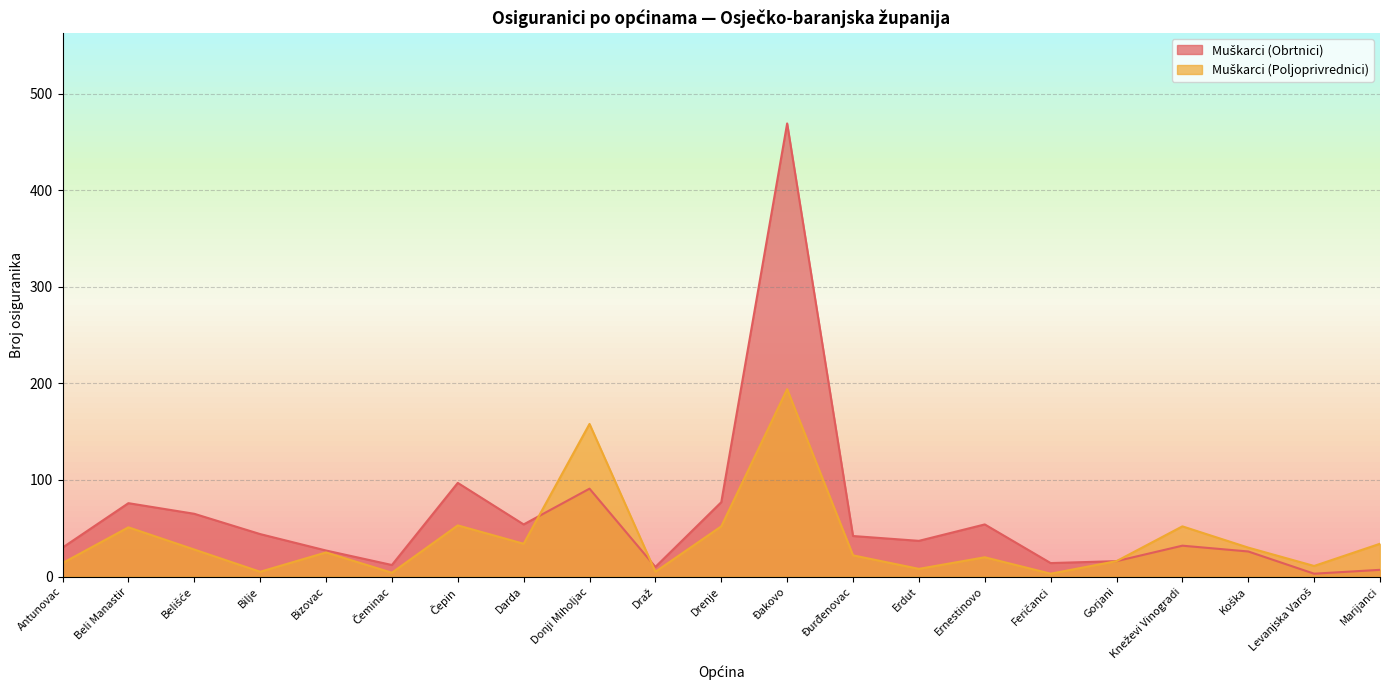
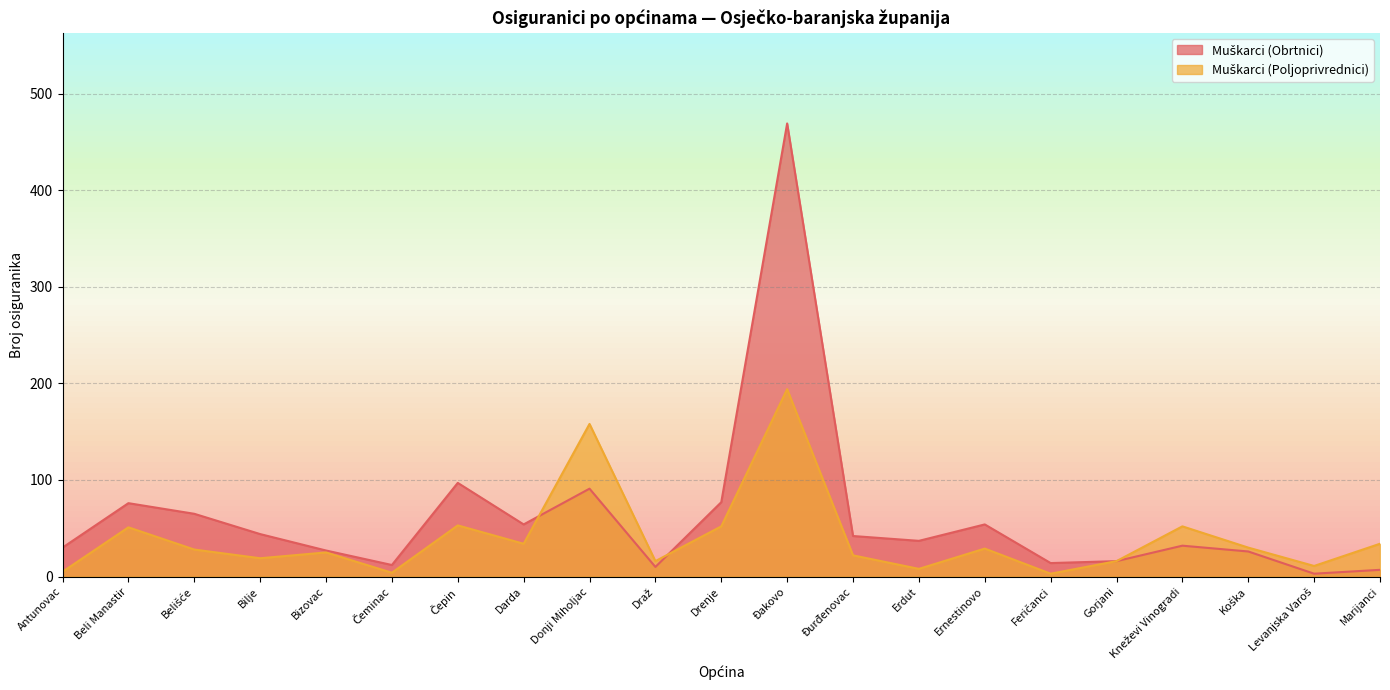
Muškarci (Poljoprivrednici), Antunovac: 14 -> 5
Muškarci (Poljoprivrednici), Bilje: 10 -> 20
Muškarci (Poljoprivrednici), Draž: 10 -> 20
Muškarci (Poljoprivrednici), Ernestinovo: 20 -> 30
